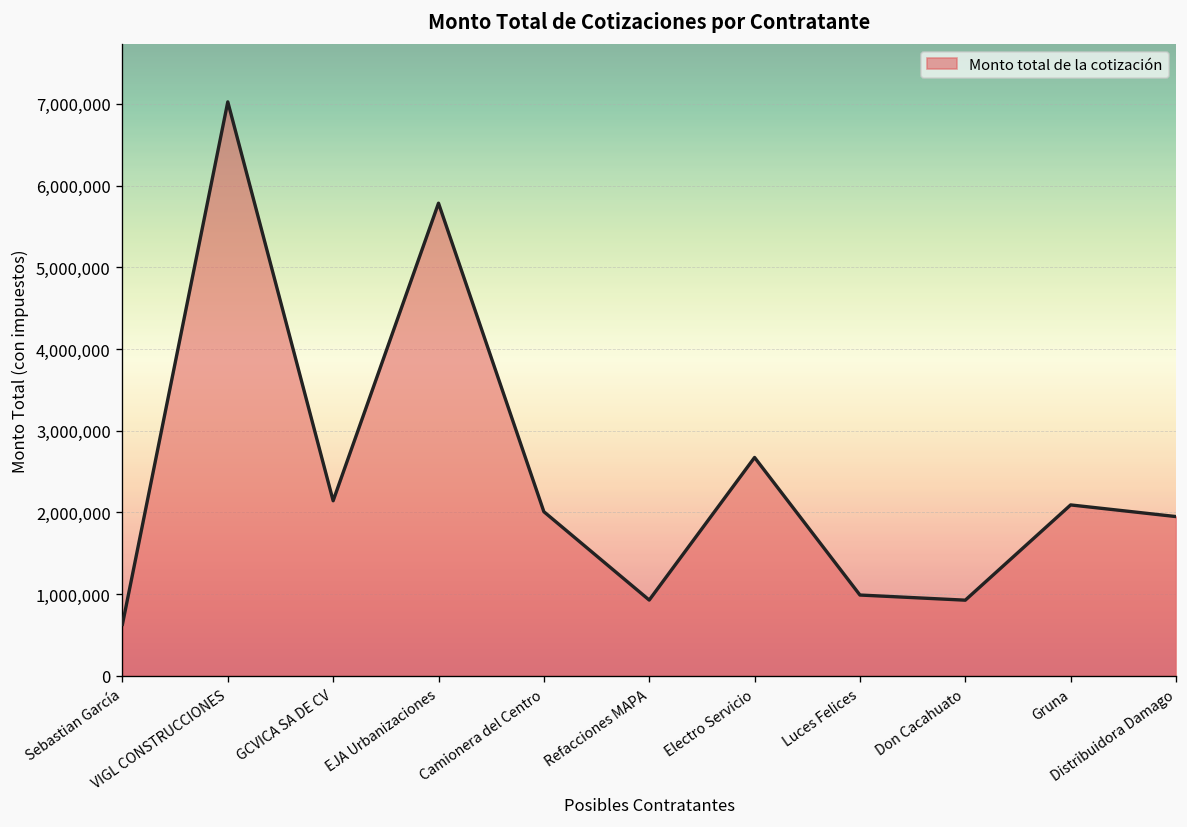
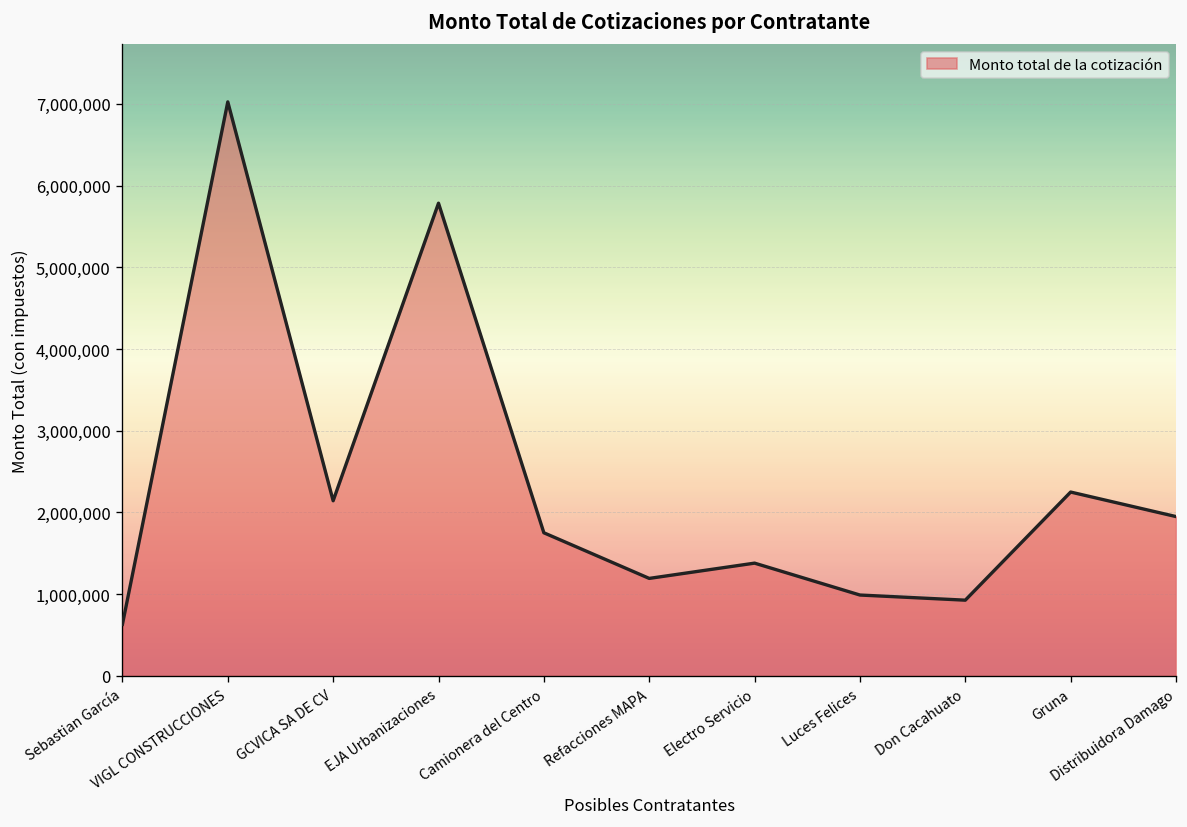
Camionera del Centro: 2,000,000 -> 1,800,000
Refacciones MAPA: 900,000 -> 1,200,000
Electro Servicio: 2,700,000 -> 1,400,000
Gruna: 2,100,000 -> 2,300,000
